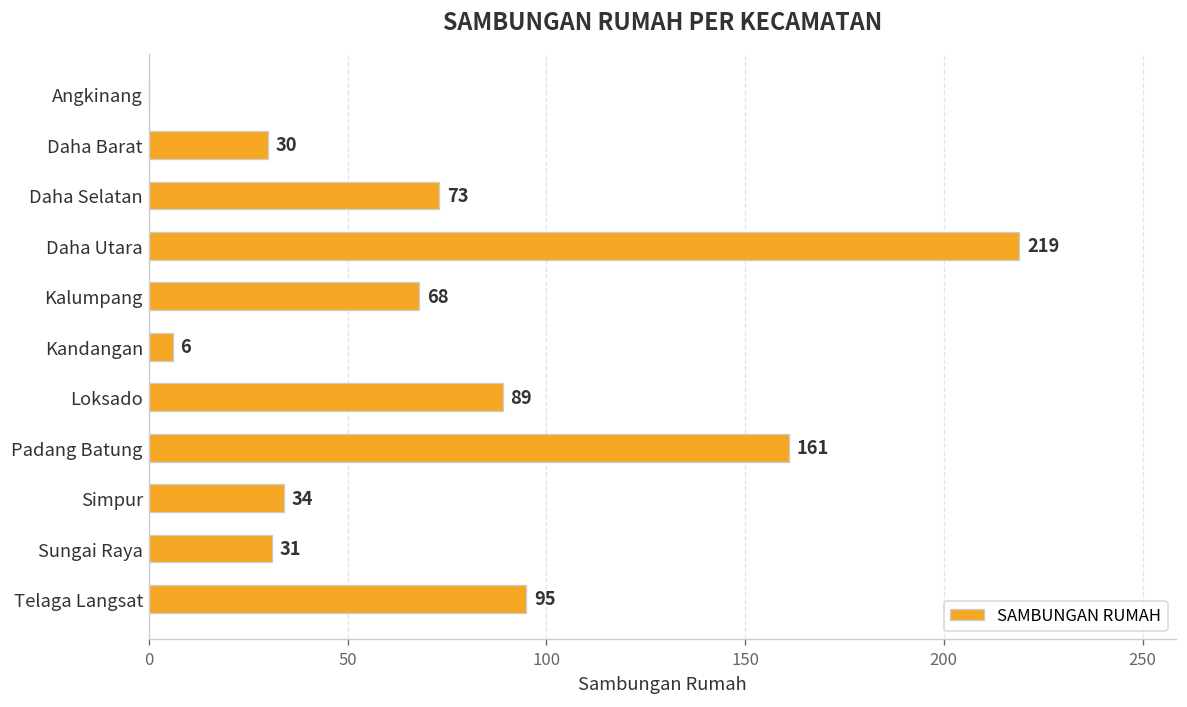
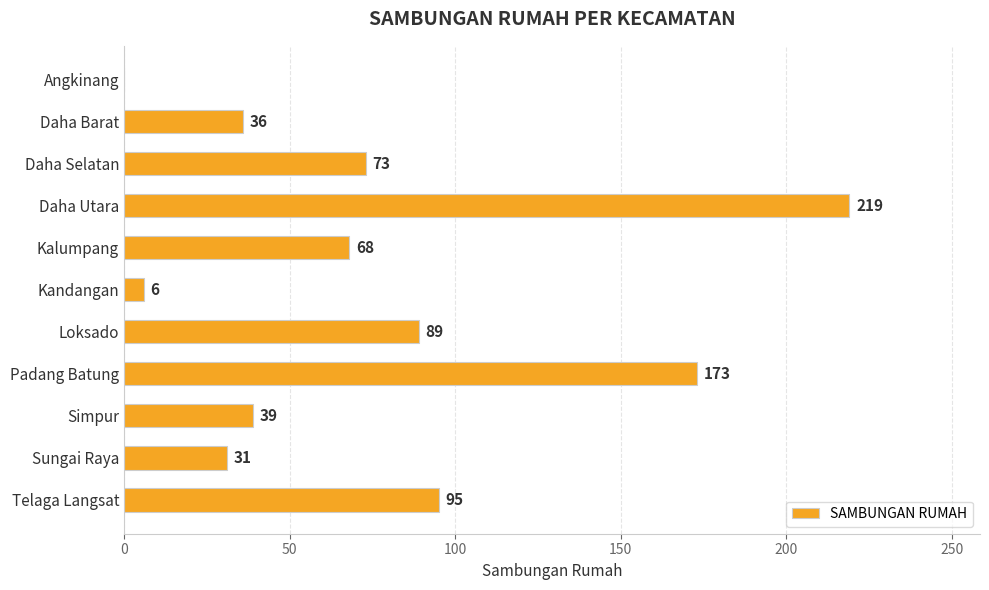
Daha Barat: 30 -> 36
Padang Batung: 161 -> 173
Simpur: 34 -> 39
